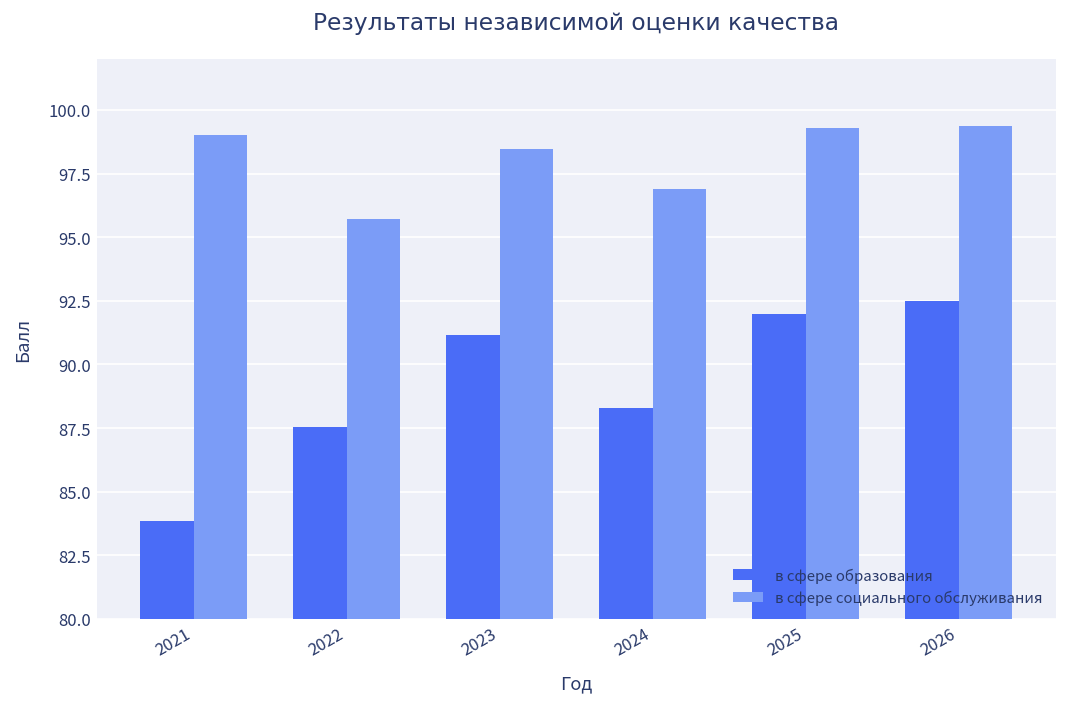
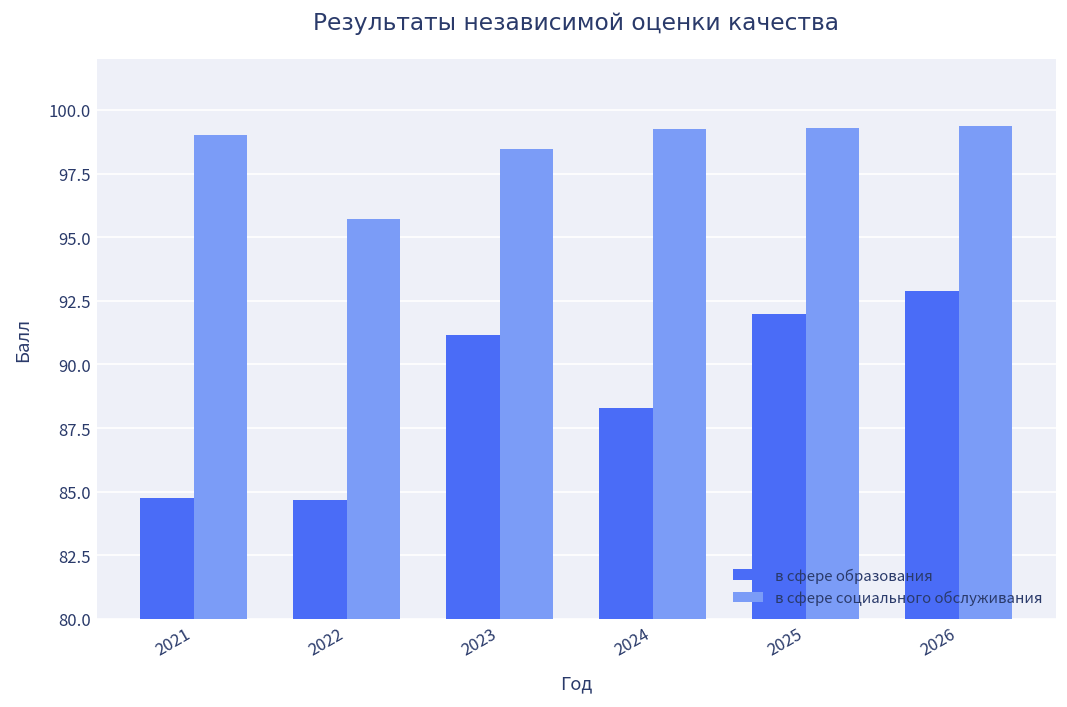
в сфере образования, 2021: 83.8 -> 84.7
в сфере образования, 2022: 87.5 -> 84.7
в сфере социального обслуживания, 2024: 96.9 -> 99.3
в сфере образования, 2026: 92.5 -> 92.9
